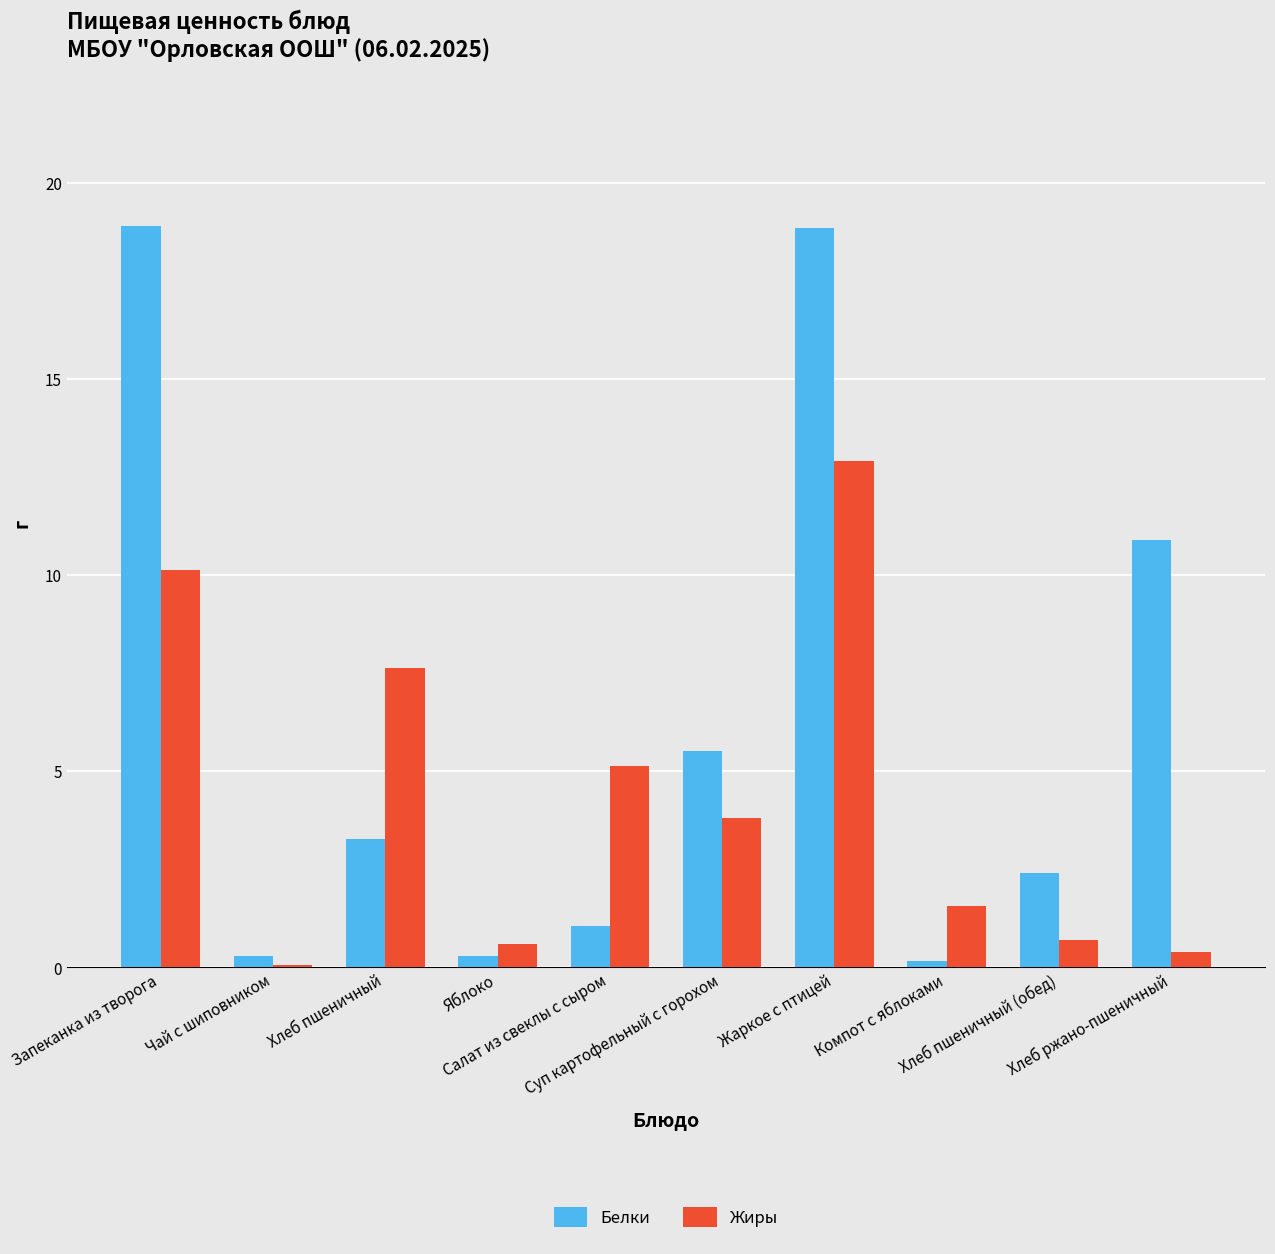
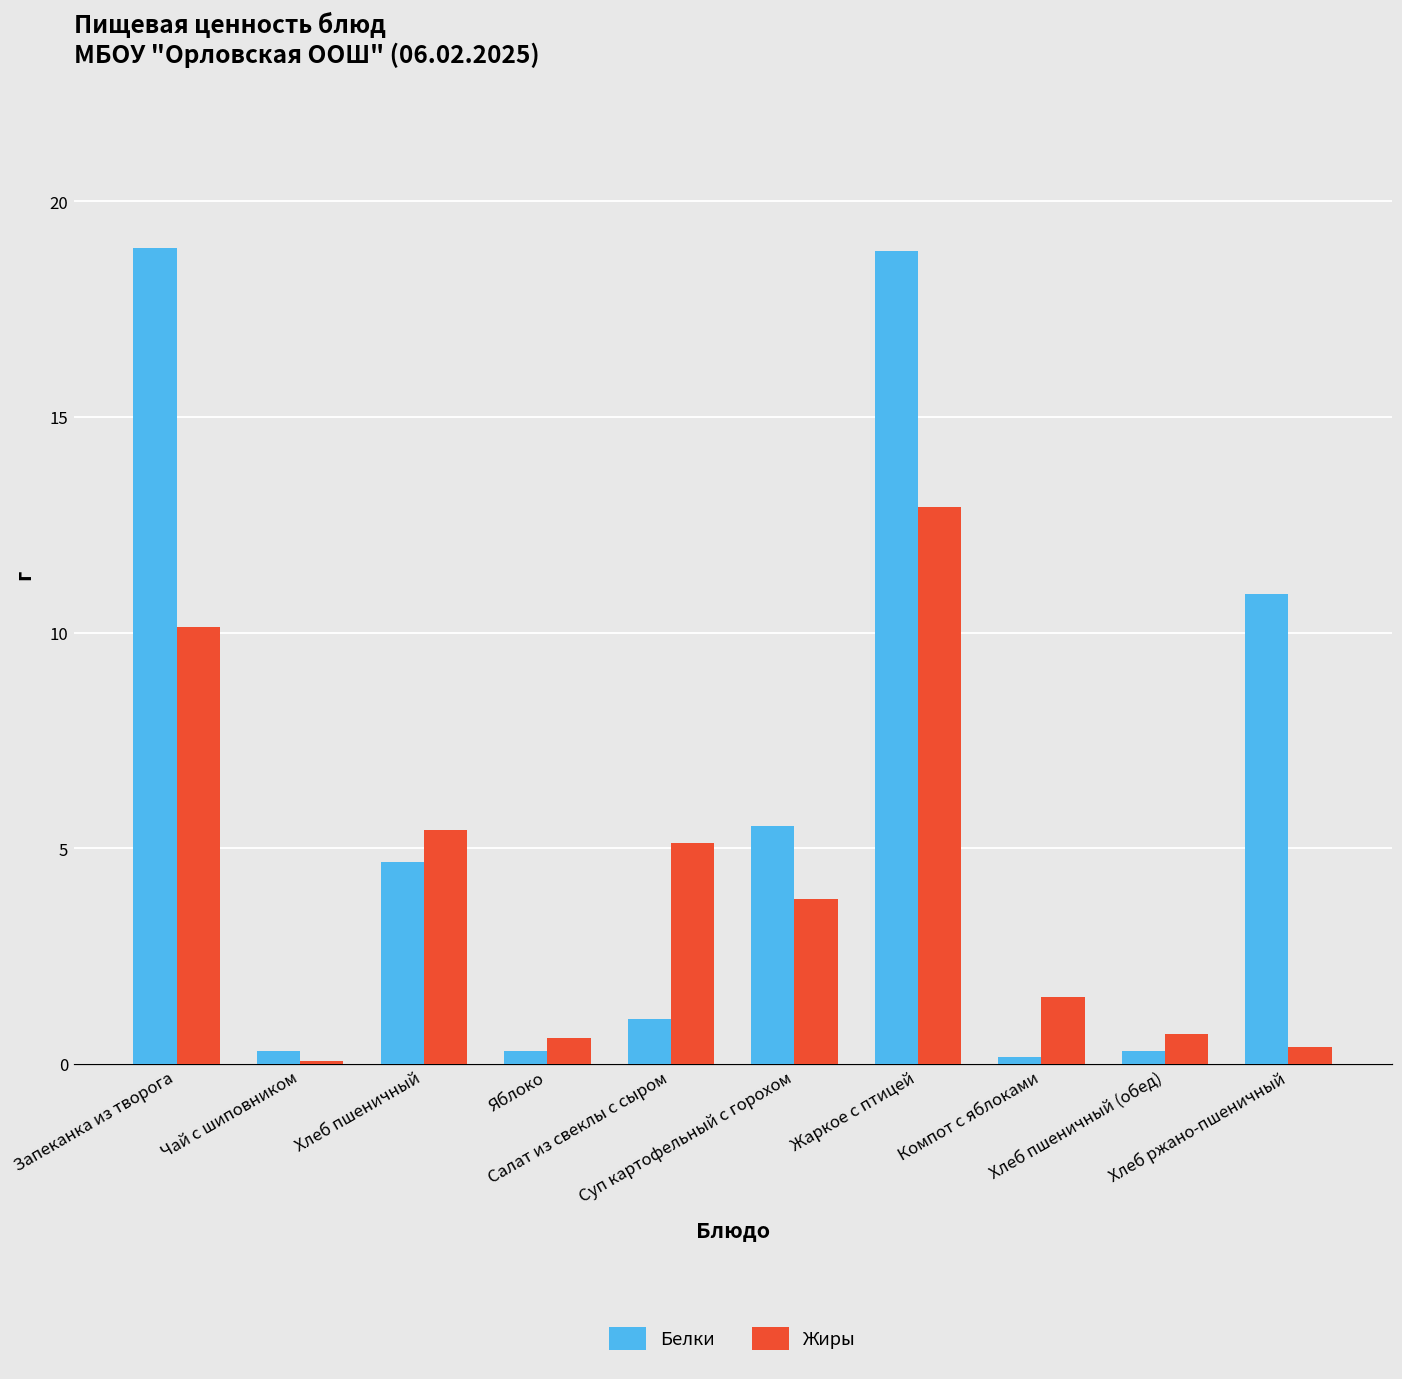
Белки, Хлеб пшеничный: 3.3 -> 4.7
Жиры, Хлеб пшеничный: 7.7 -> 5.4
Белки, Хлеб пшеничный (обед): 2.4 -> 0.3
